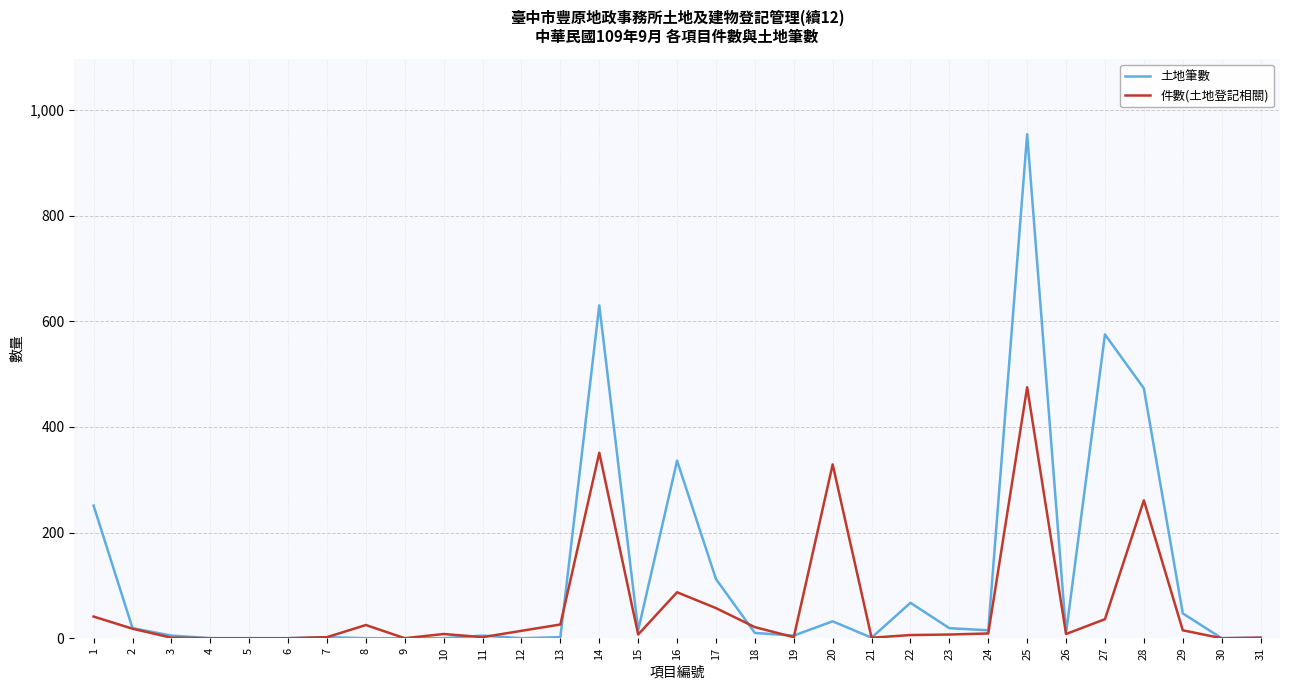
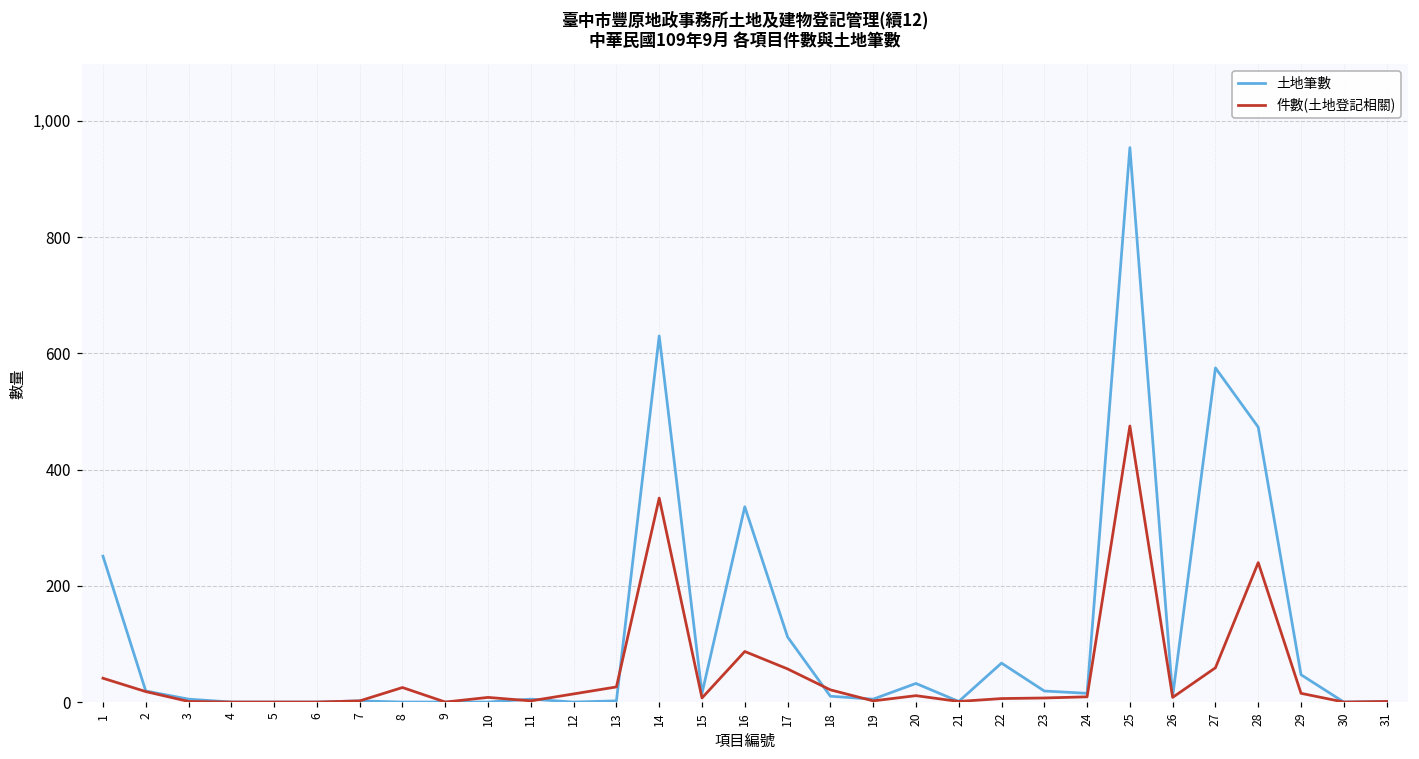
件數(土地登記相關), 20: 330 -> 10
件數(土地登記相關), 27: 40 -> 60
件數(土地登記相關), 28: 260 -> 240
